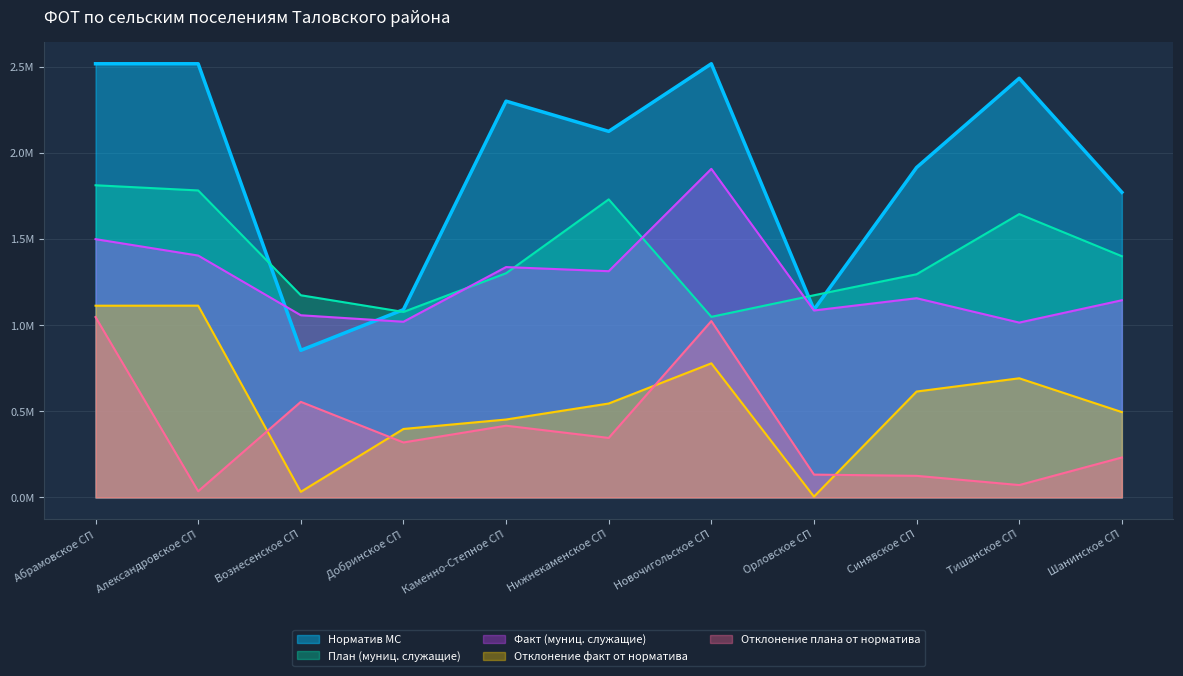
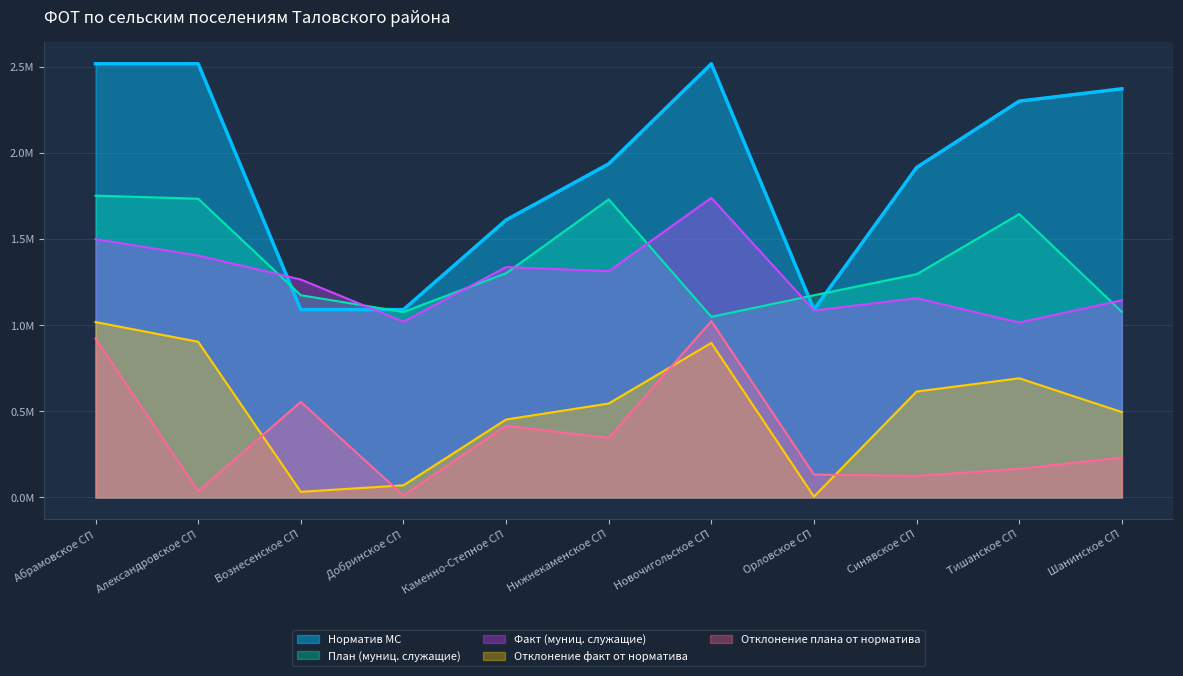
План (муниц. служащие), Абрамовское СП: 1810000 -> 1750000
Отклонение факт от норматива, Абрамовское СП: 1110000 -> 1020000
Отклонение плана от норматива, Абрамовское СП: 1050000 -> 920000
План (муниц. служащие), Александровское СП: 1780000 -> 1730000
Отклонение факт от норматива, Александровское СП: 1110000 -> 900000
Норматив МС, Вознесенское СП: 850000 -> 1090000
Факт (муниц. служащие), Вознесенское СП: 1060000 -> 1260000
Отклонение факт от норматива, Добринское СП: 400000 -> 70000
Отклонение плана от норматива, Добринское СП: 320000 -> 10000
Норматив МС, Каменно-Степное СП: 2300000 -> 1610000
Норматив МС, Нижнекаменское СП: 2120000 -> 1940000
Факт (муниц. служащие), Новочигольское СП: 1910000 -> 1740000
Отклонение факт от норматива, Новочигольское СП: 780000 -> 900000
Норматив МС, Тишанское СП: 2430000 -> 2300000
Отклонение плана от норматива, Тишанское СП: 70000 -> 170000
Норматив МС, Шанинское СП: 1770000 -> 2370000
План (муниц. служащие), Шанинское СП: 1400000 -> 1080000
